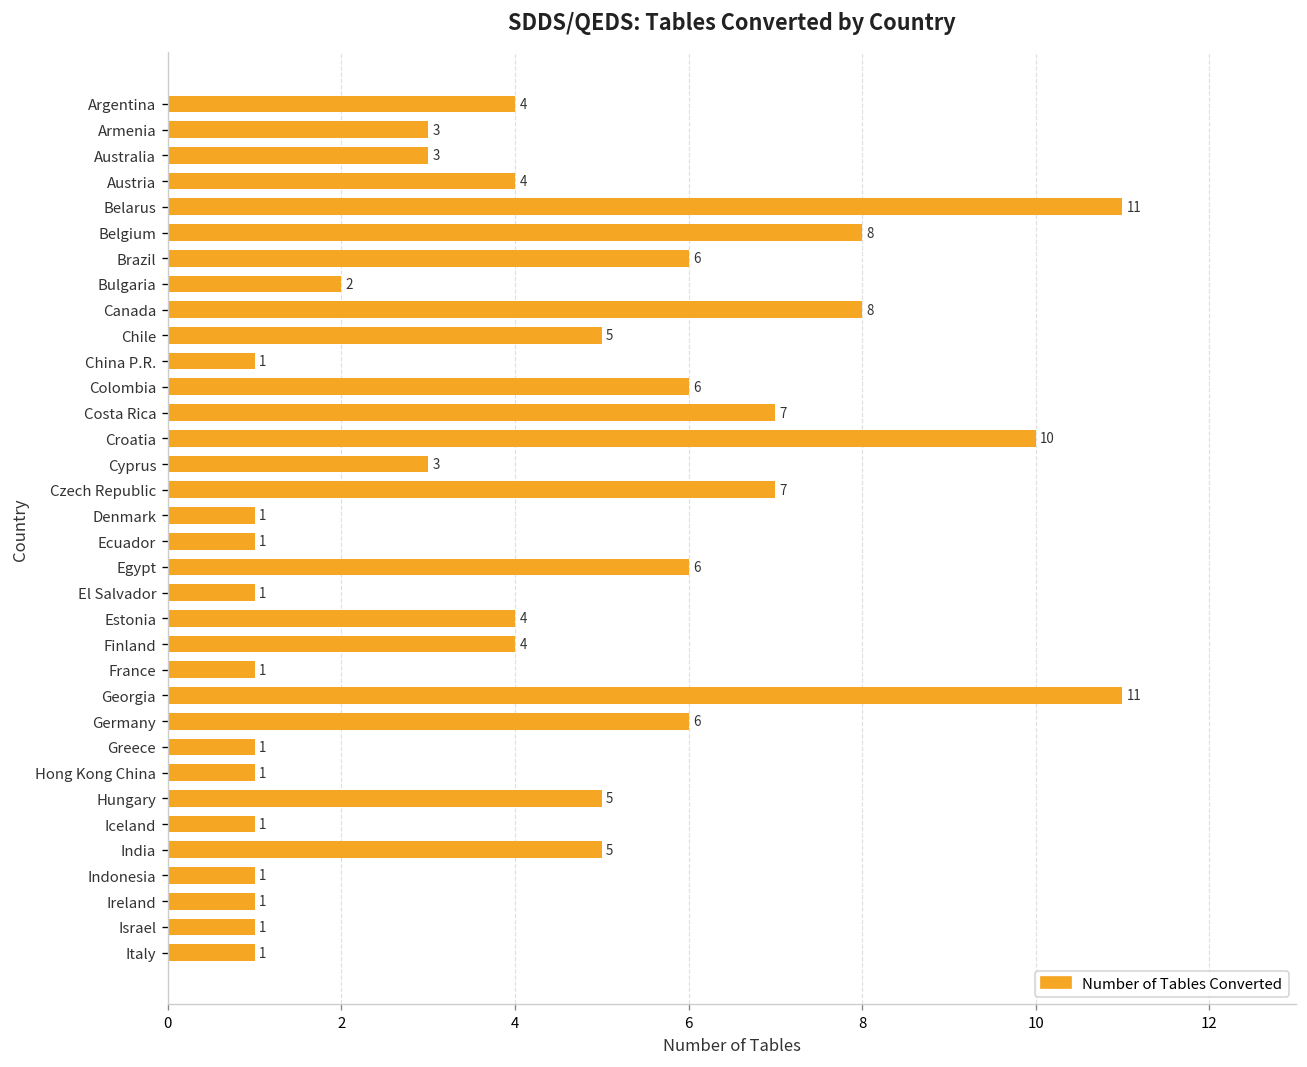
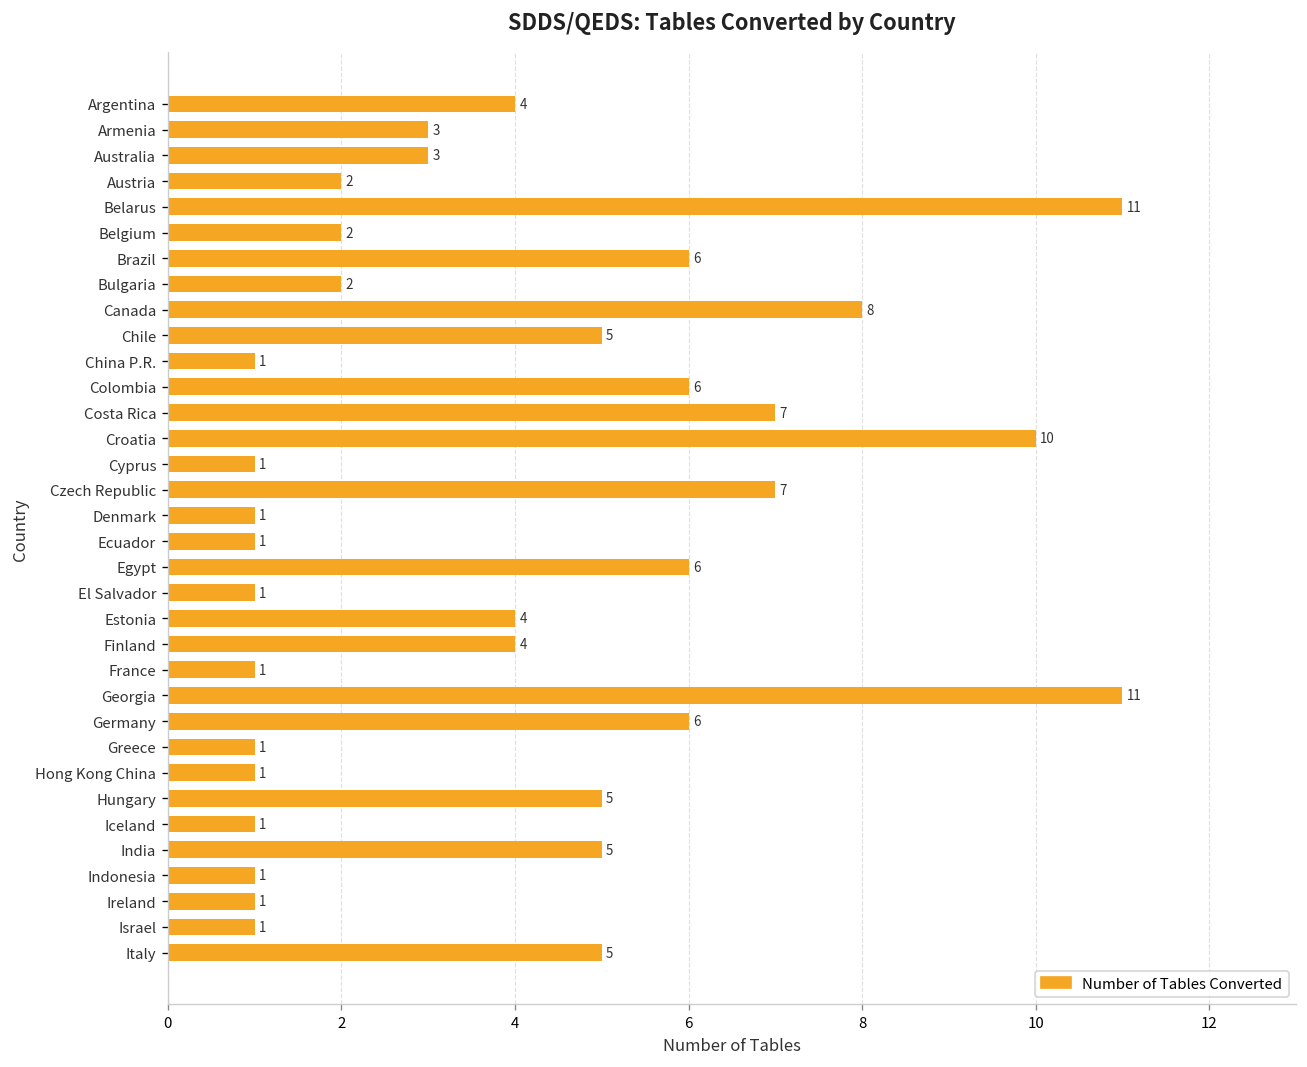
Austria: 4 -> 2
Belgium: 8 -> 2
Cyprus: 3 -> 1
Italy: 1 -> 5
